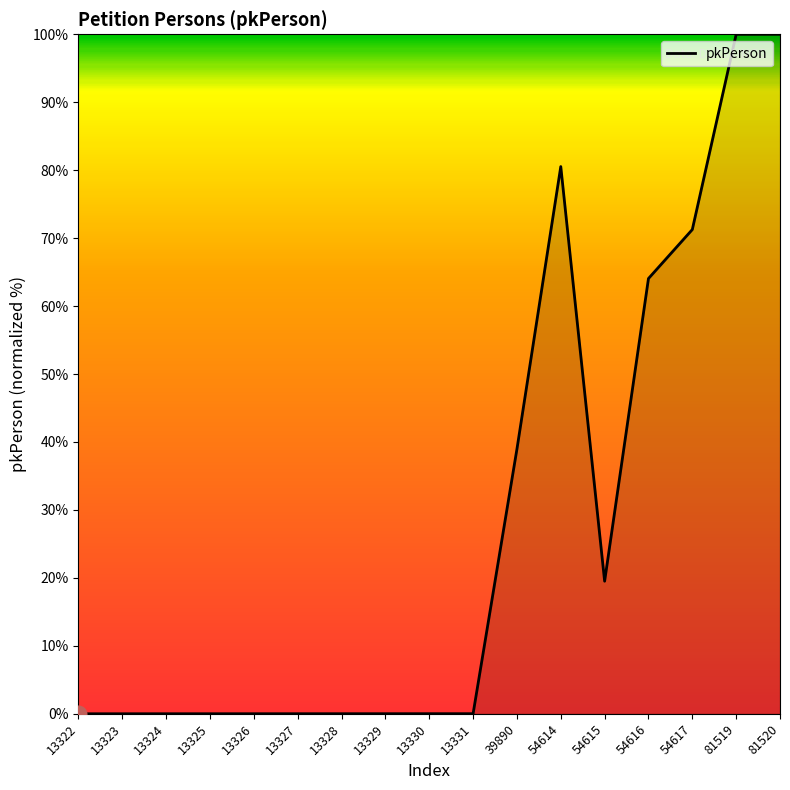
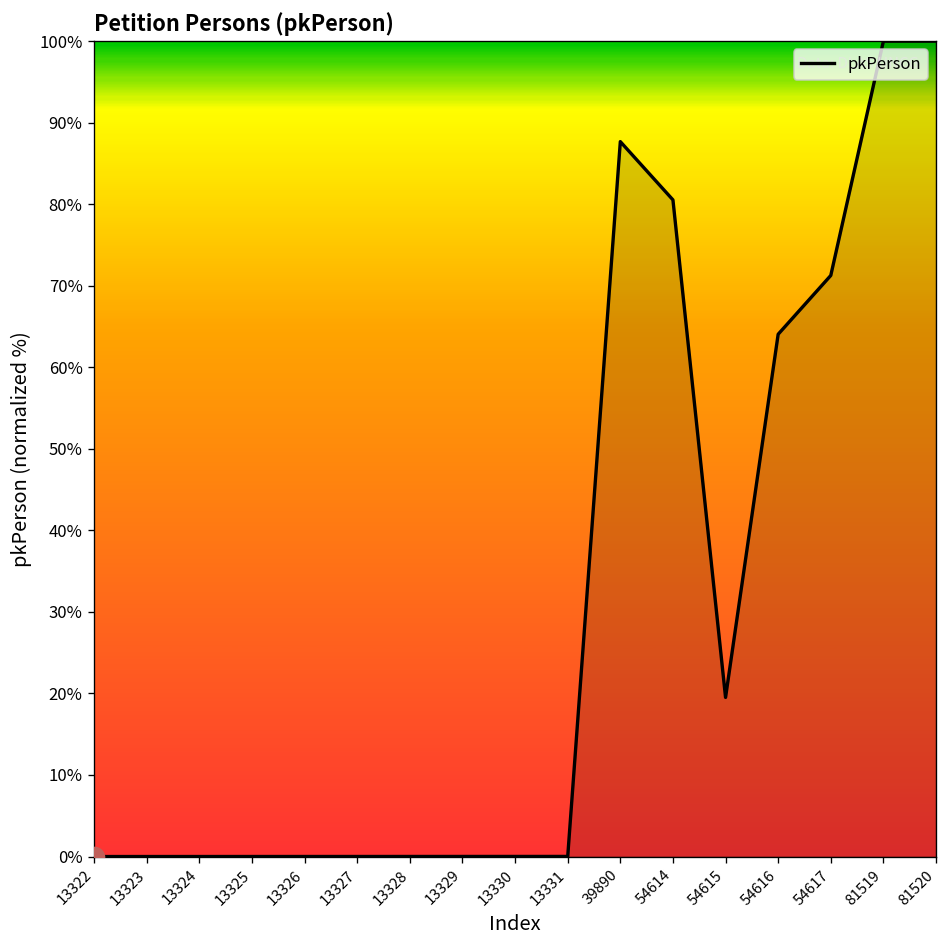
pkPerson, 39890: 39% -> 88%
